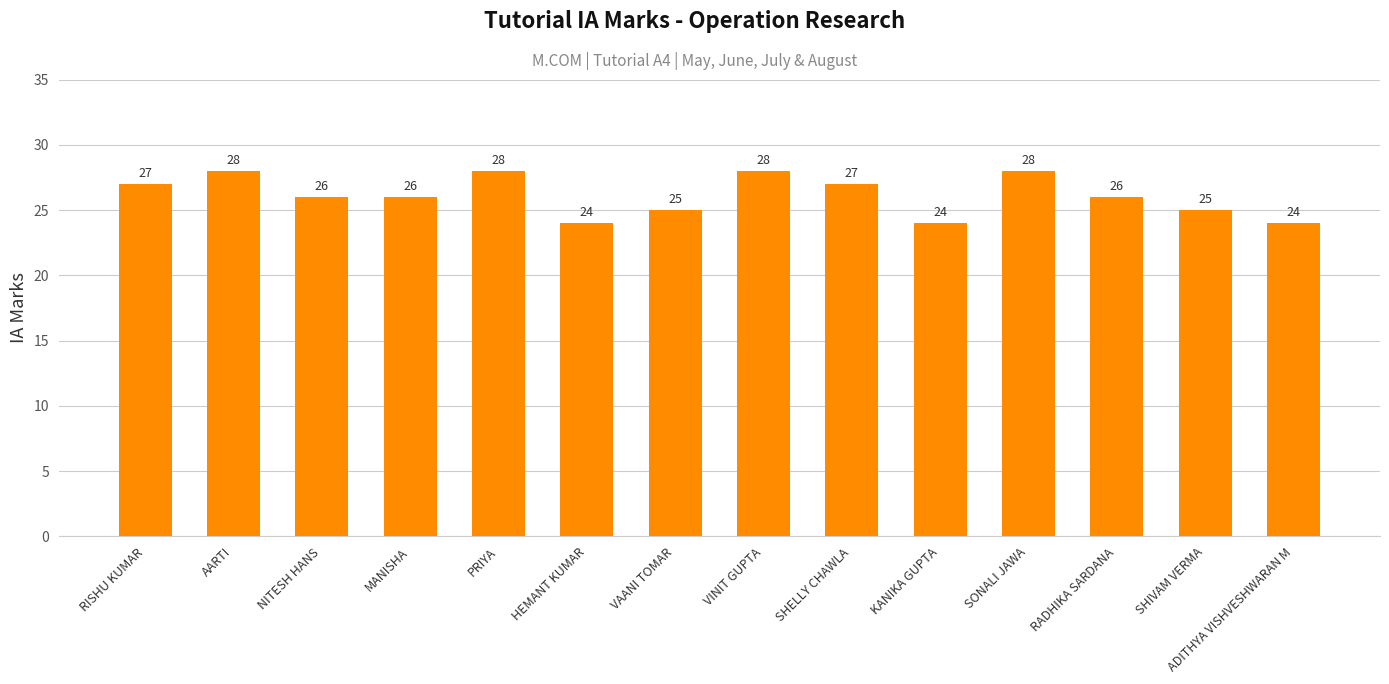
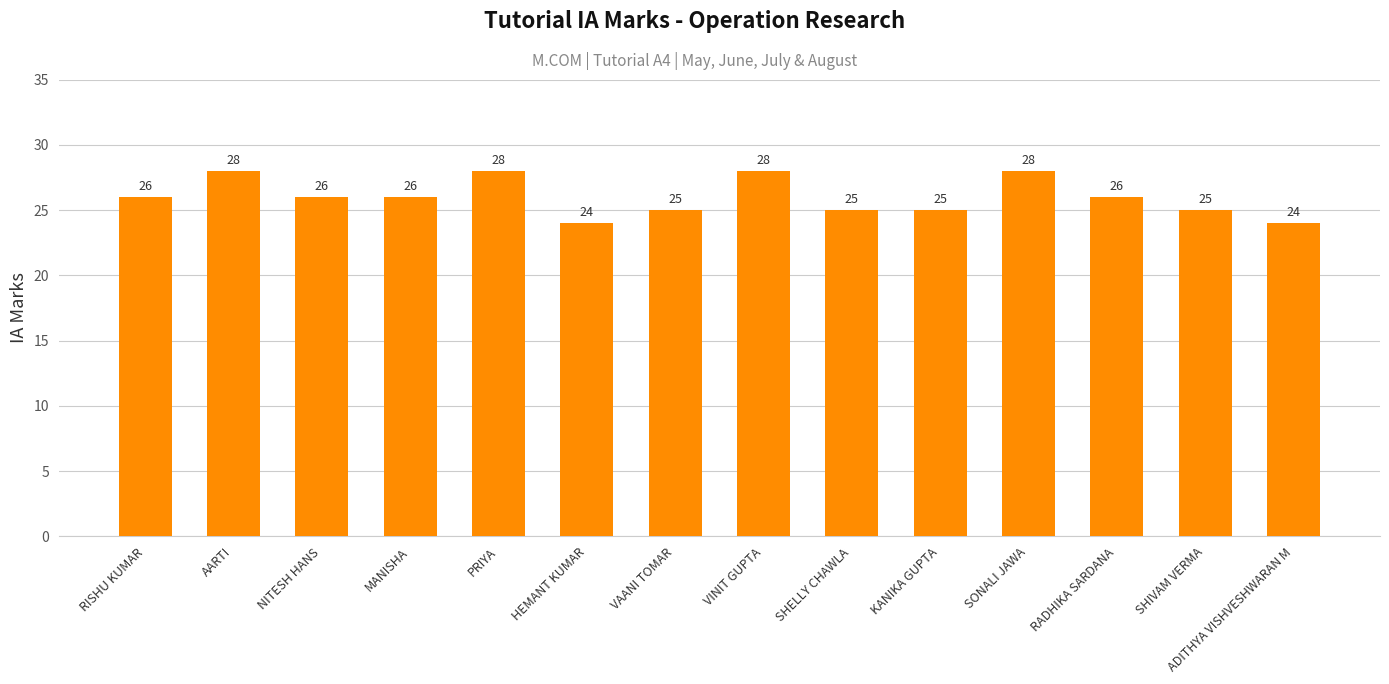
RISHU KUMAR: 27 -> 26
SHELLY CHAWLA: 27 -> 25
KANIKA GUPTA: 24 -> 25
